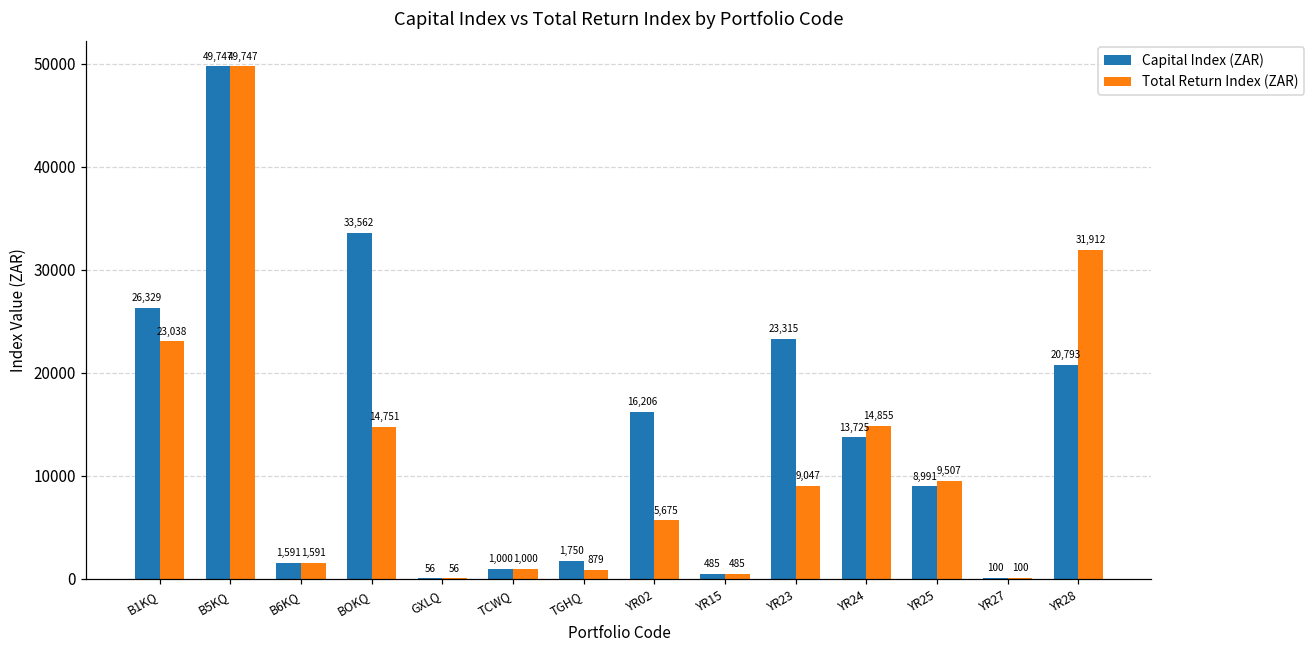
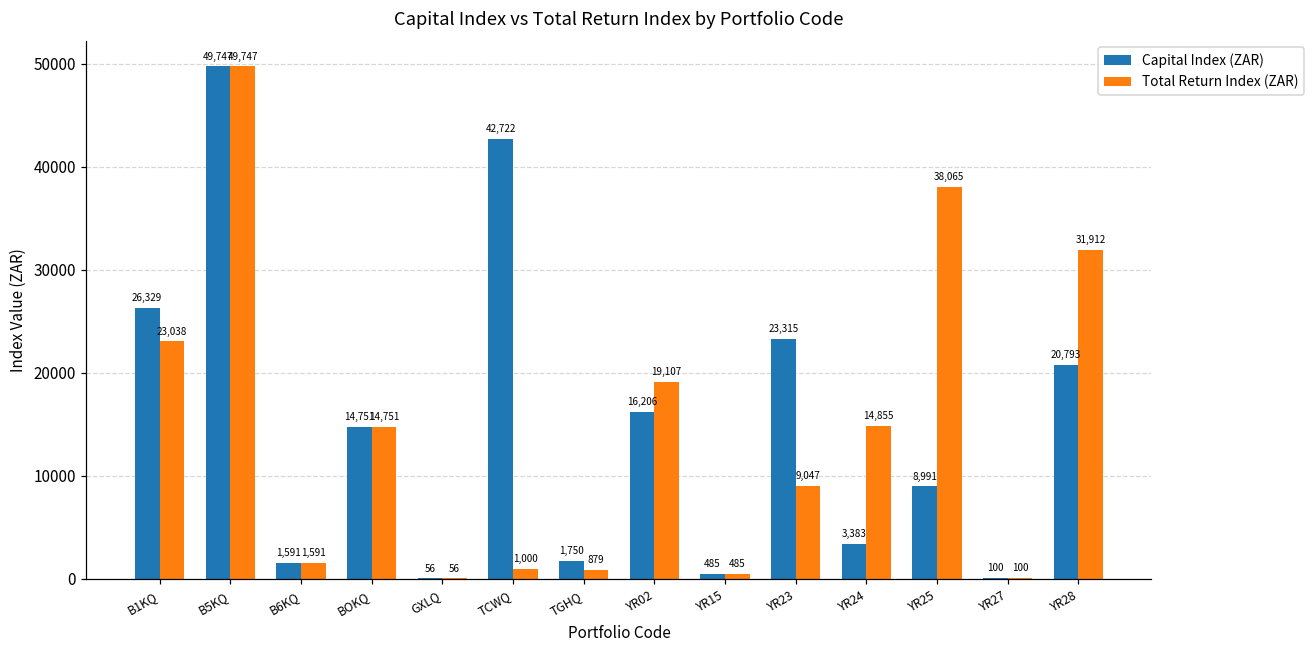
Capital Index (ZAR), BOKQ: 33,562 -> 14,751
Capital Index (ZAR), TCWQ: 1,000 -> 42,722
Total Return Index (ZAR), YR02: 5,675 -> 19,107
Capital Index (ZAR), YR24: 13,725 -> 3,383
Total Return Index (ZAR), YR25: 9,507 -> 38,065
